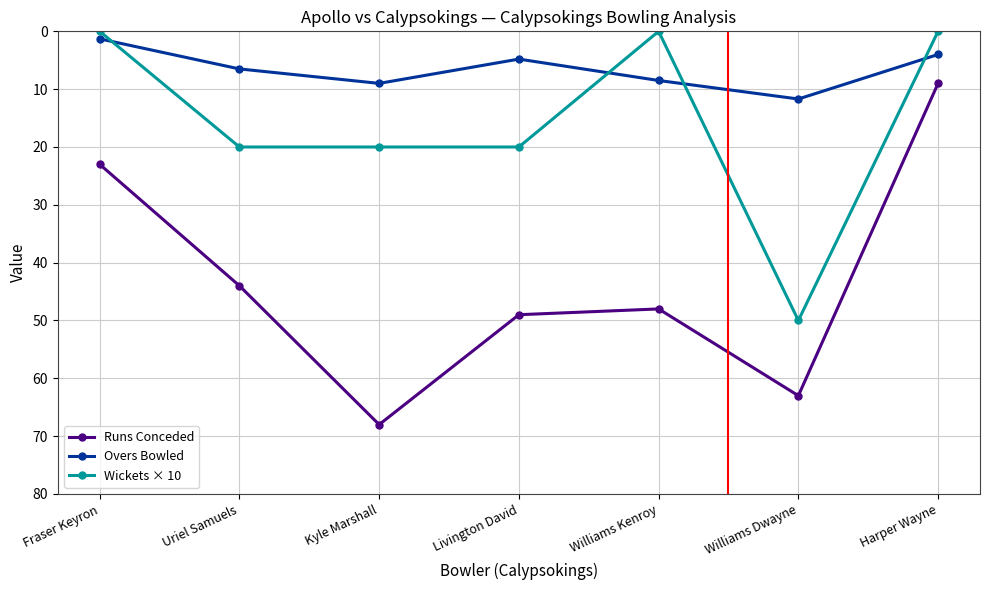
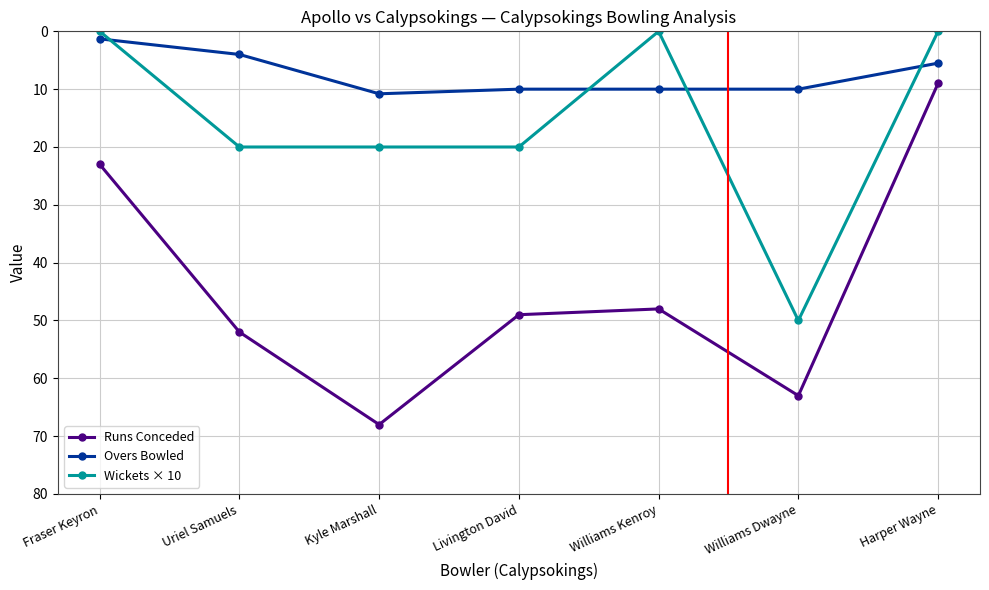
Runs Conceded, Uriel Samuels: 44 -> 52
Overs Bowled, Uriel Samuels: 7 -> 4
Overs Bowled, Kyle Marshall: 9 -> 11
Overs Bowled, Livington David: 5 -> 10
Overs Bowled, Williams Kenroy: 9 -> 10
Overs Bowled, Williams Dwayne: 12 -> 10
Overs Bowled, Harper Wayne: 4 -> 6
